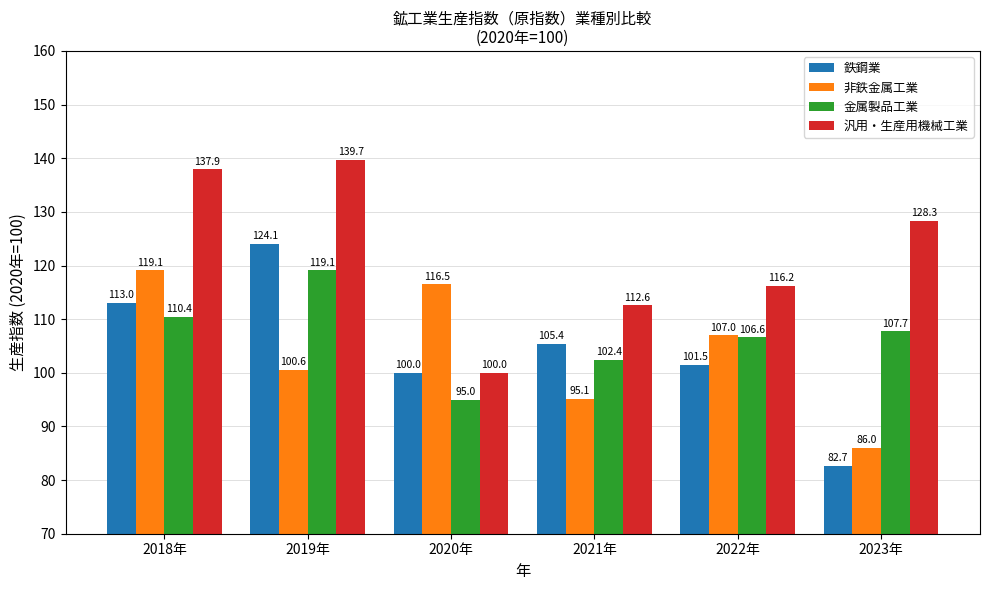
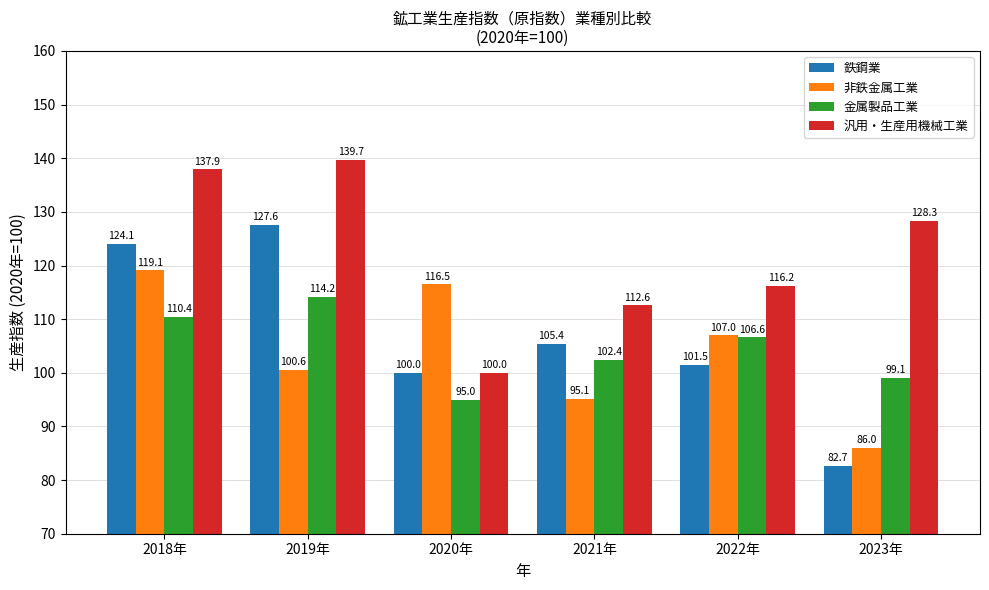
鉄鋼業, 2018年: 113.0 -> 124.1
鉄鋼業, 2019年: 124.1 -> 127.6
金属製品工業, 2019年: 119.1 -> 114.2
金属製品工業, 2023年: 107.7 -> 99.1
